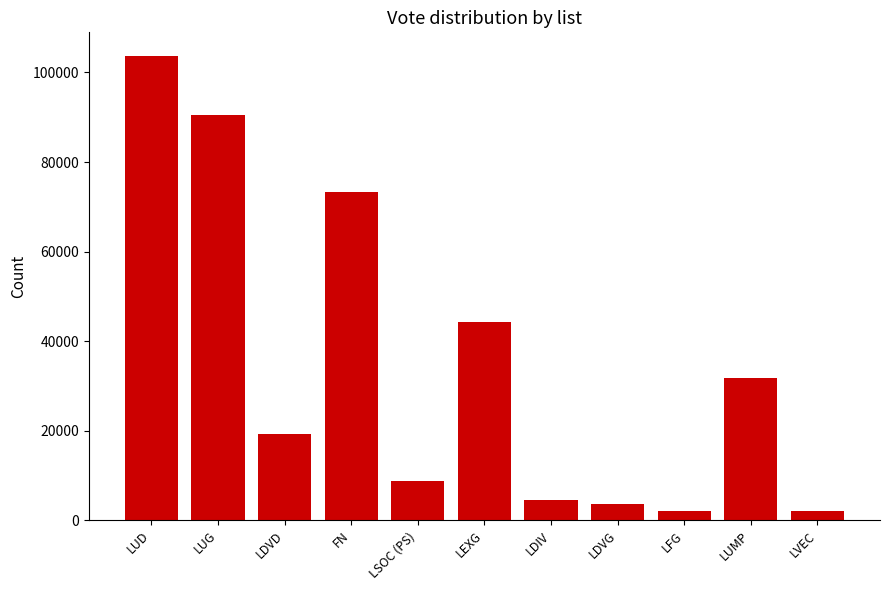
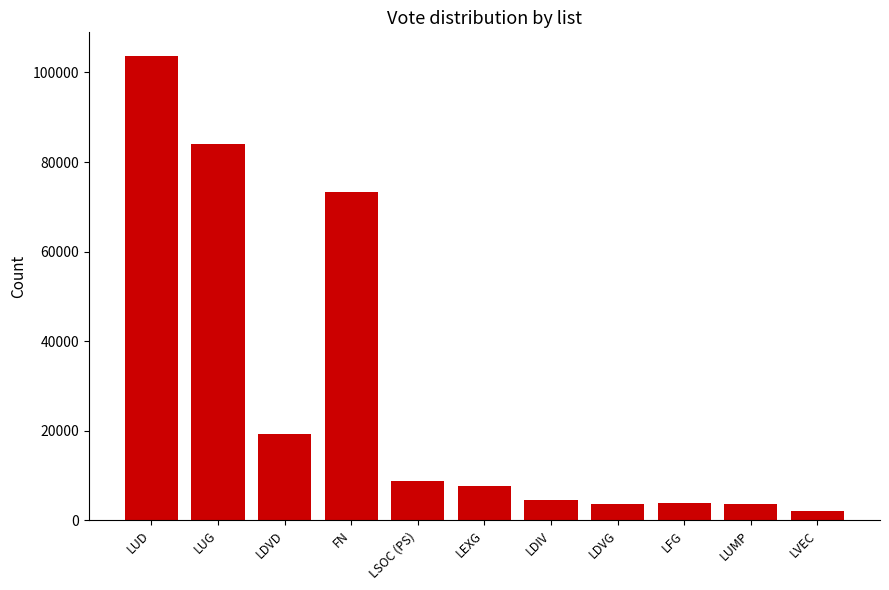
LUG: 91000 -> 84000
LEXG: 44000 -> 8000
LFG: 2000 -> 4000
LUMP: 32000 -> 4000
